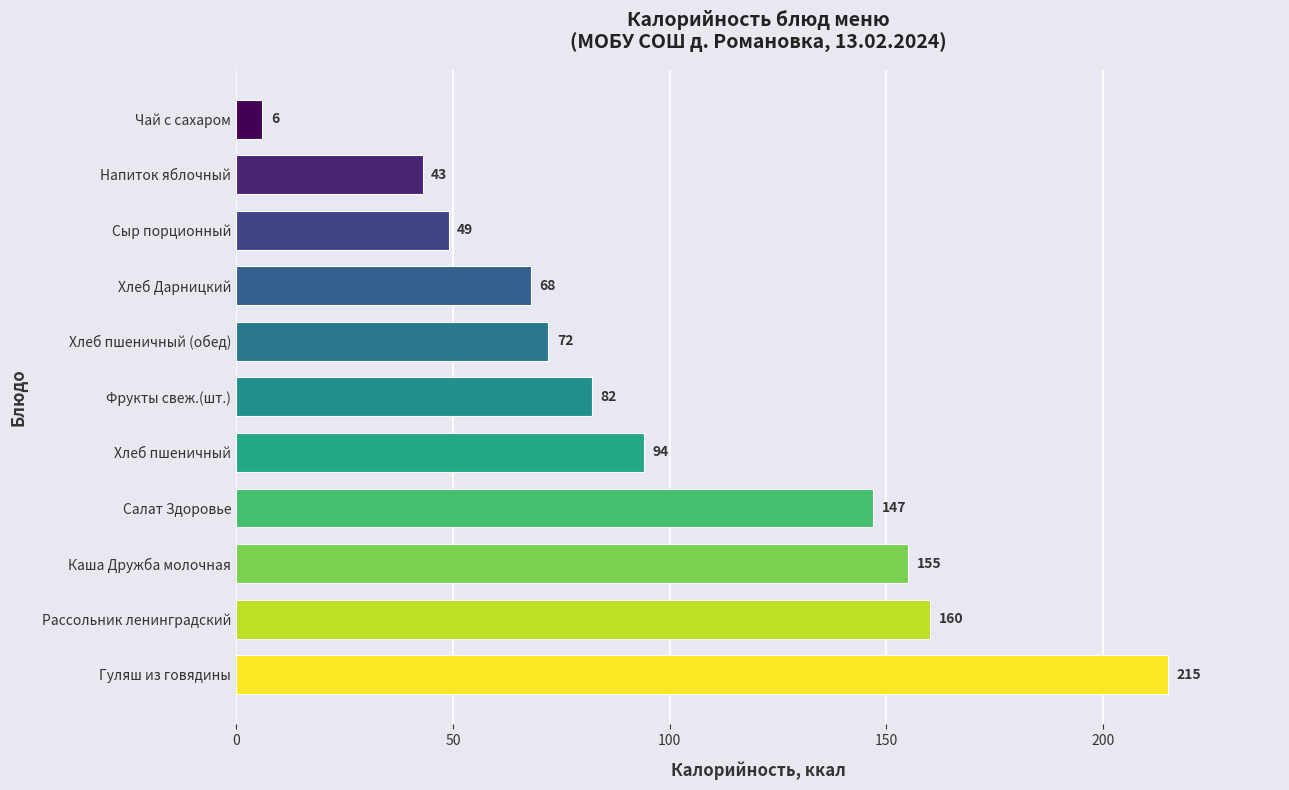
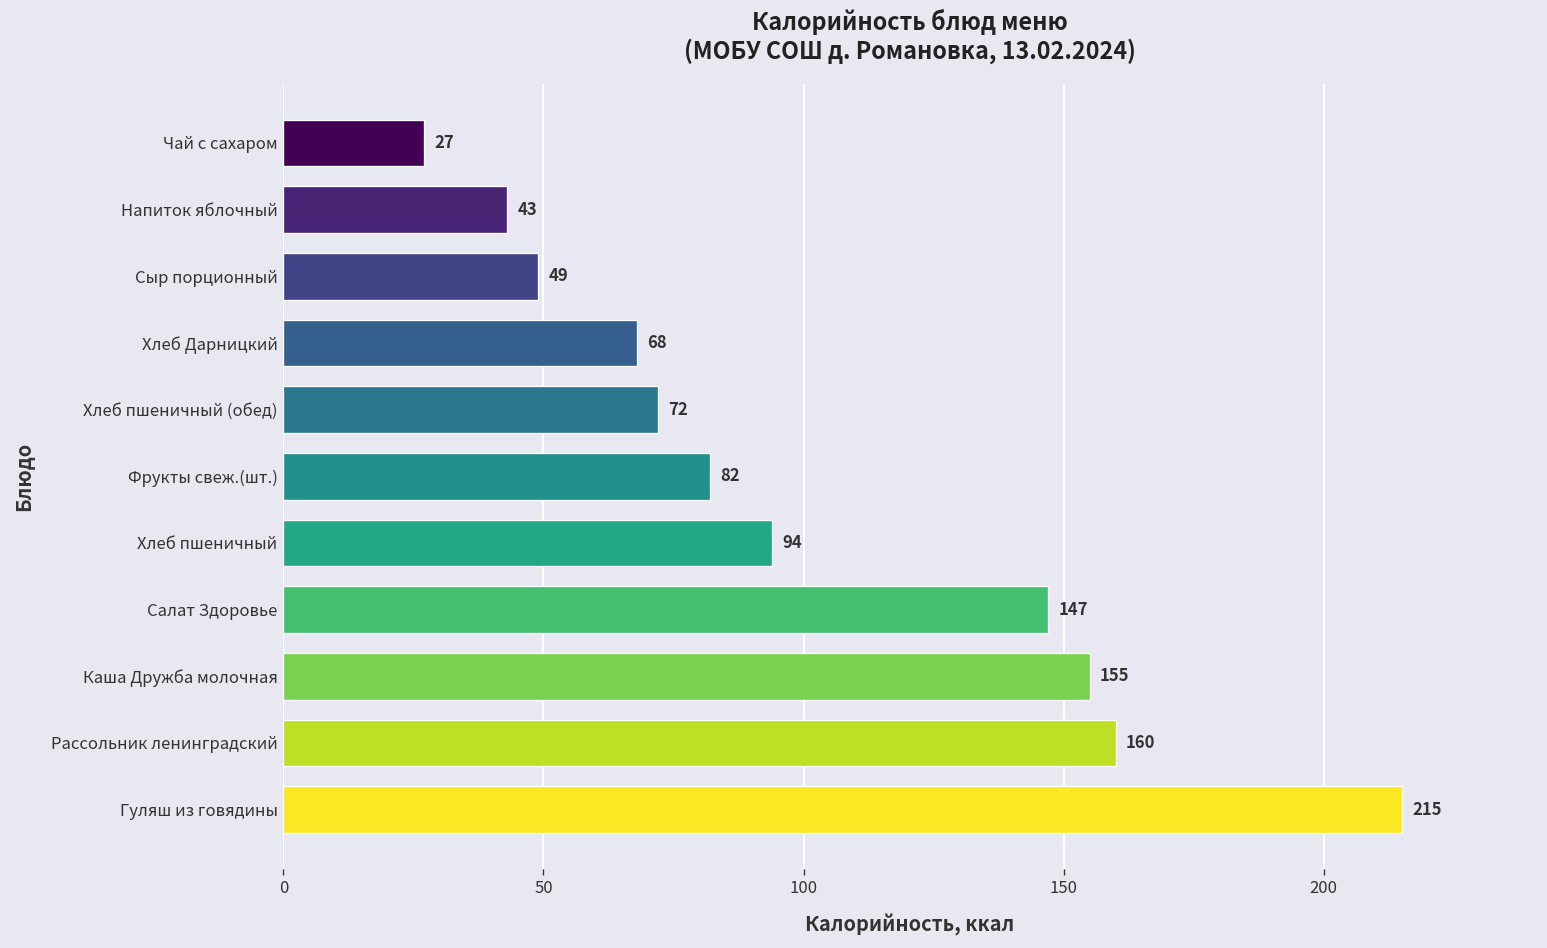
Чай с сахаром: 6 -> 27
